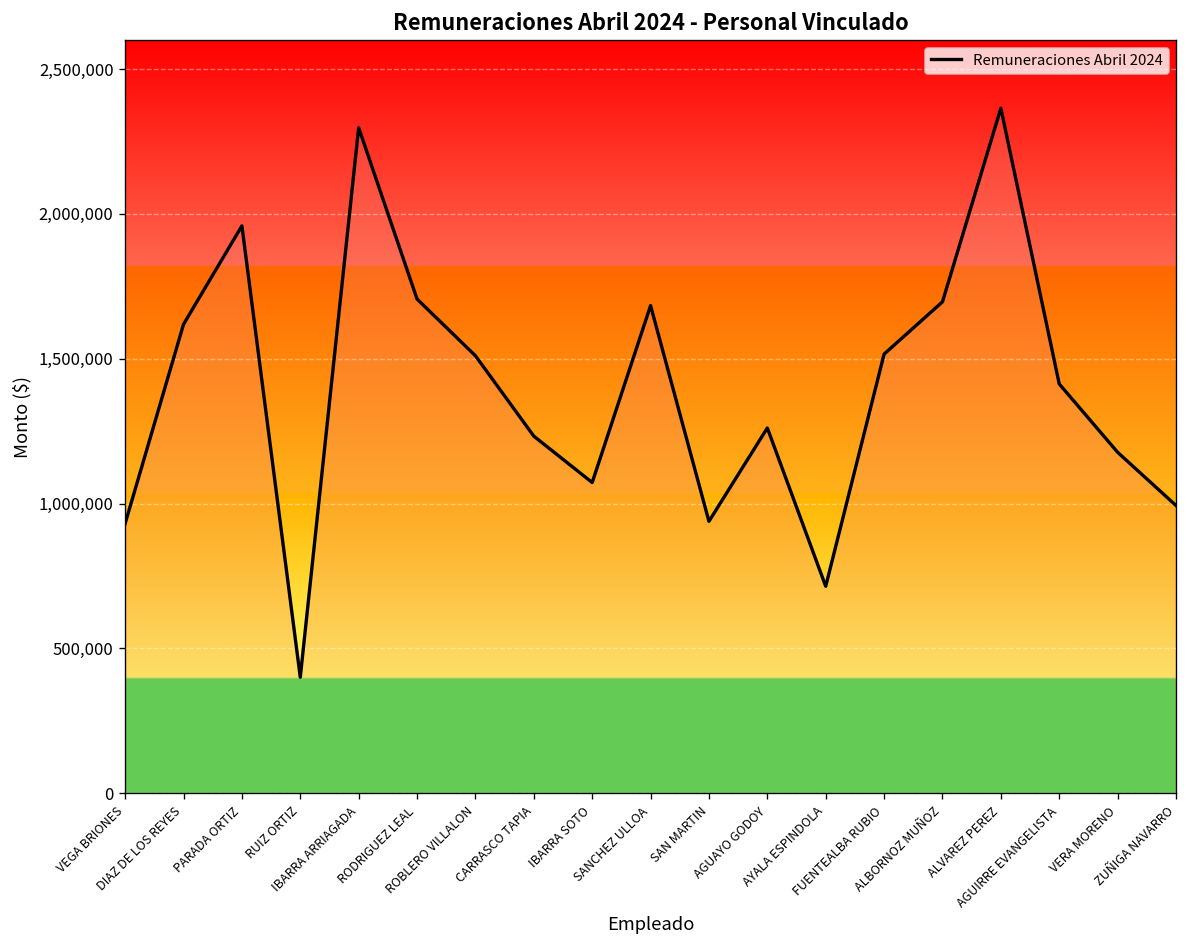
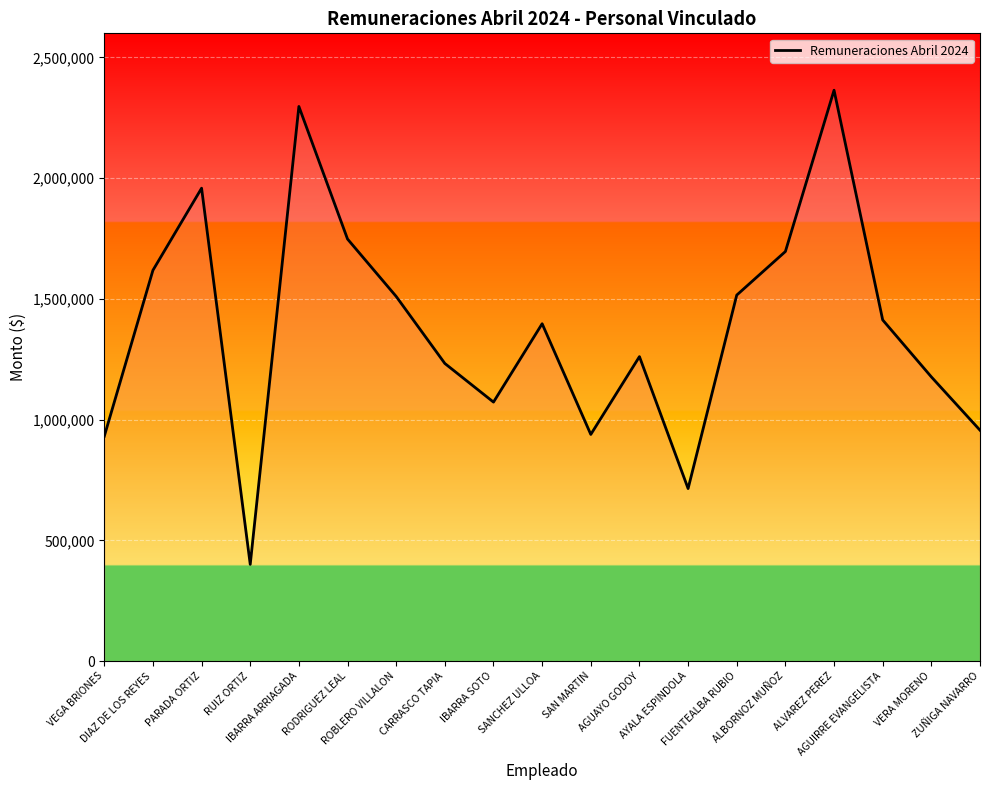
RODRIGUEZ LEAL: 1,710,000 -> 1,750,000
SANCHEZ ULLOA: 1,680,000 -> 1,400,000
ZUÑIGA NAVARRO: 990,000 -> 960,000
